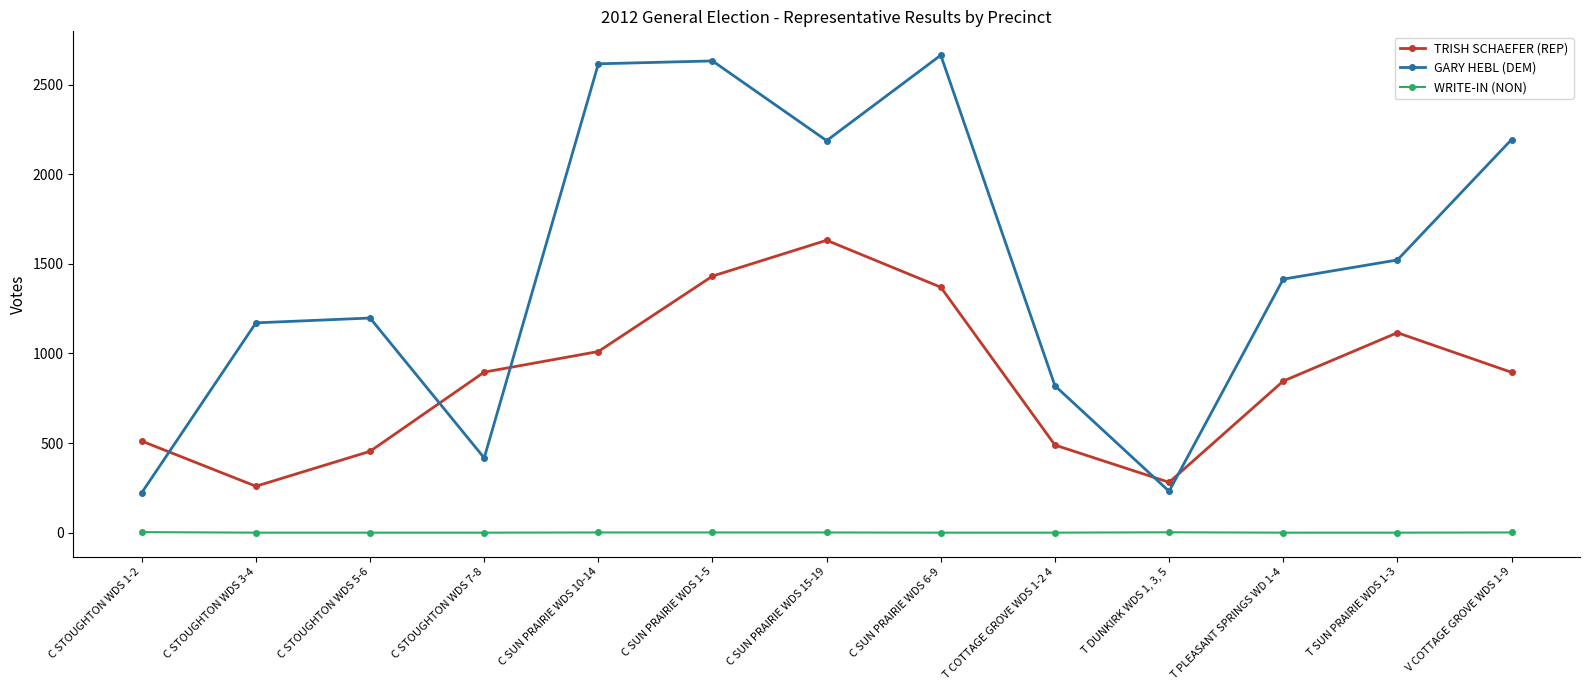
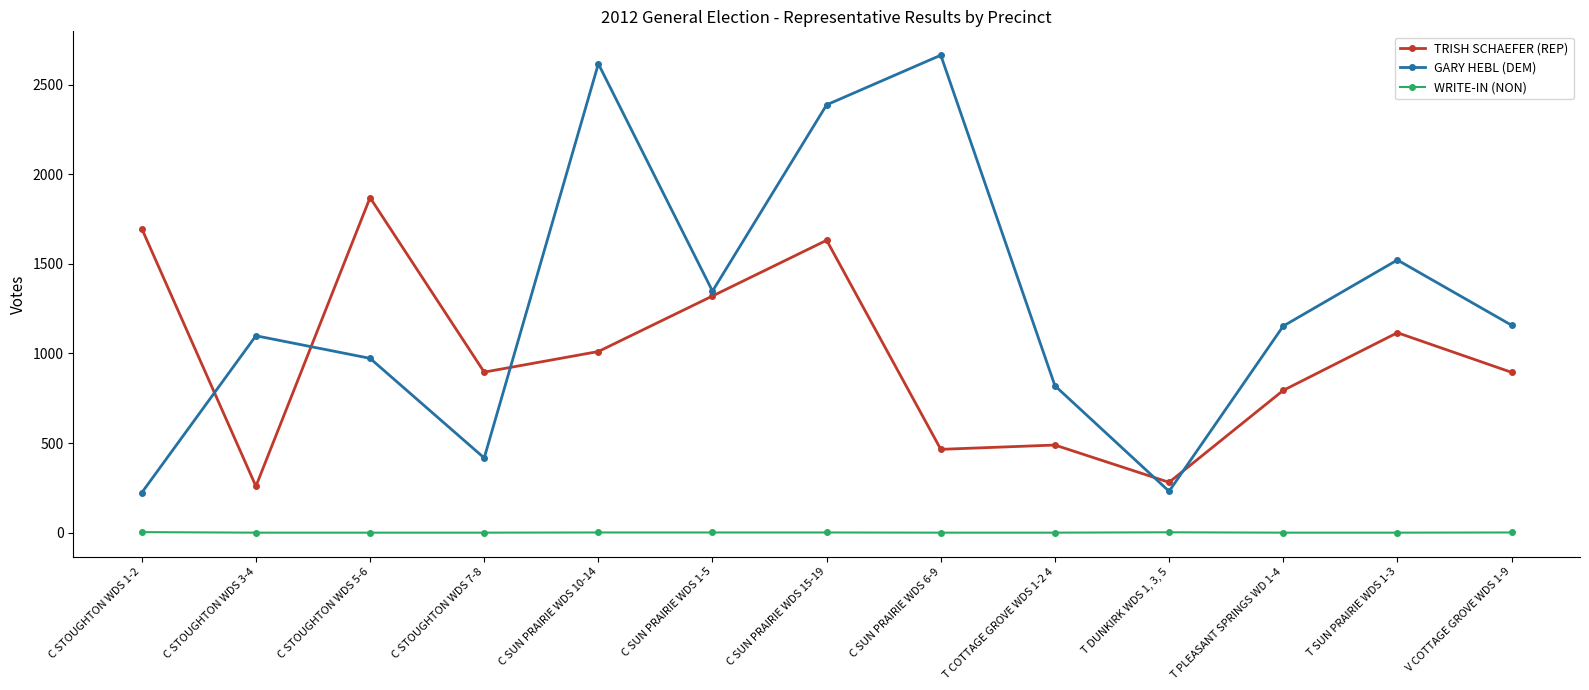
TRISH SCHAEFER (REP), C STOUGHTON WDS 1-2: 510 -> 1700
GARY HEBL (DEM), C STOUGHTON WDS 3-4: 1170 -> 1100
TRISH SCHAEFER (REP), C STOUGHTON WDS 5-6: 450 -> 1870
GARY HEBL (DEM), C STOUGHTON WDS 5-6: 1200 -> 970
TRISH SCHAEFER (REP), C SUN PRAIRIE WDS 1-5: 1430 -> 1320
GARY HEBL (DEM), C SUN PRAIRIE WDS 1-5: 2630 -> 1350
GARY HEBL (DEM), C SUN PRAIRIE WDS 15-19: 2190 -> 2390
TRISH SCHAEFER (REP), C SUN PRAIRIE WDS 6-9: 1370 -> 470
TRISH SCHAEFER (REP), T PLEASANT SPRINGS WD 1-4: 850 -> 790
GARY HEBL (DEM), T PLEASANT SPRINGS WD 1-4: 1420 -> 1150
GARY HEBL (DEM), V COTTAGE GROVE WDS 1-9: 2190 -> 1160
